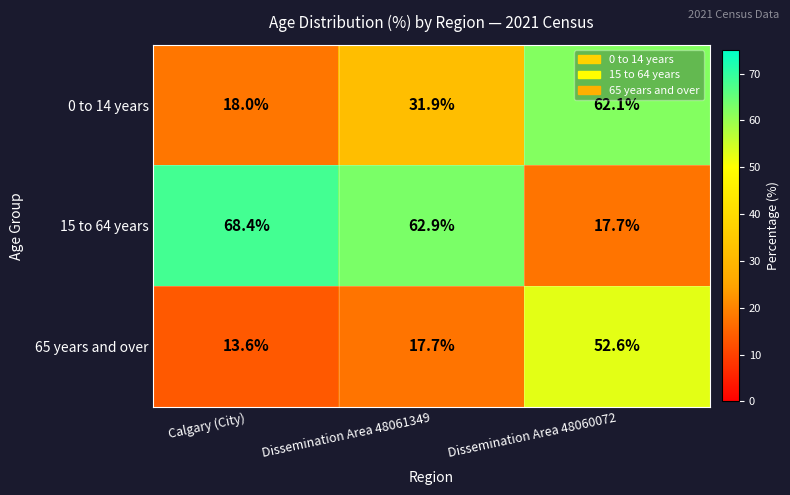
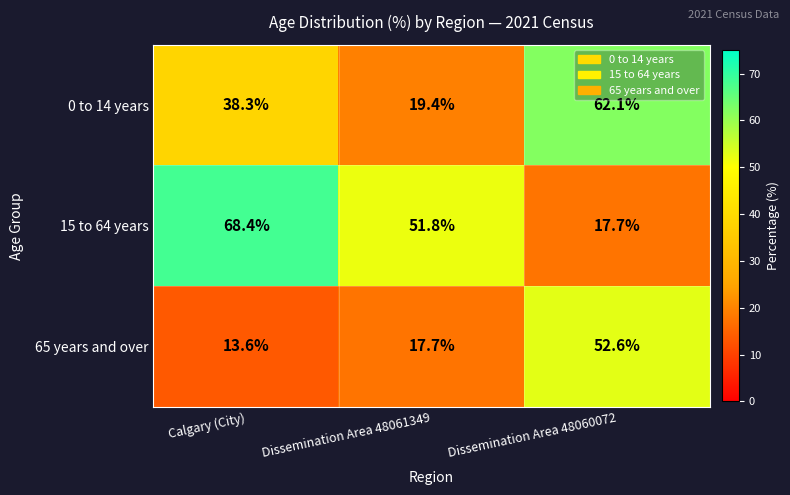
0 to 14 years, Calgary (City): 18.0% -> 38.3%
0 to 14 years, Dissemination Area 48061349: 31.9% -> 19.4%
15 to 64 years, Dissemination Area 48061349: 62.9% -> 51.8%
